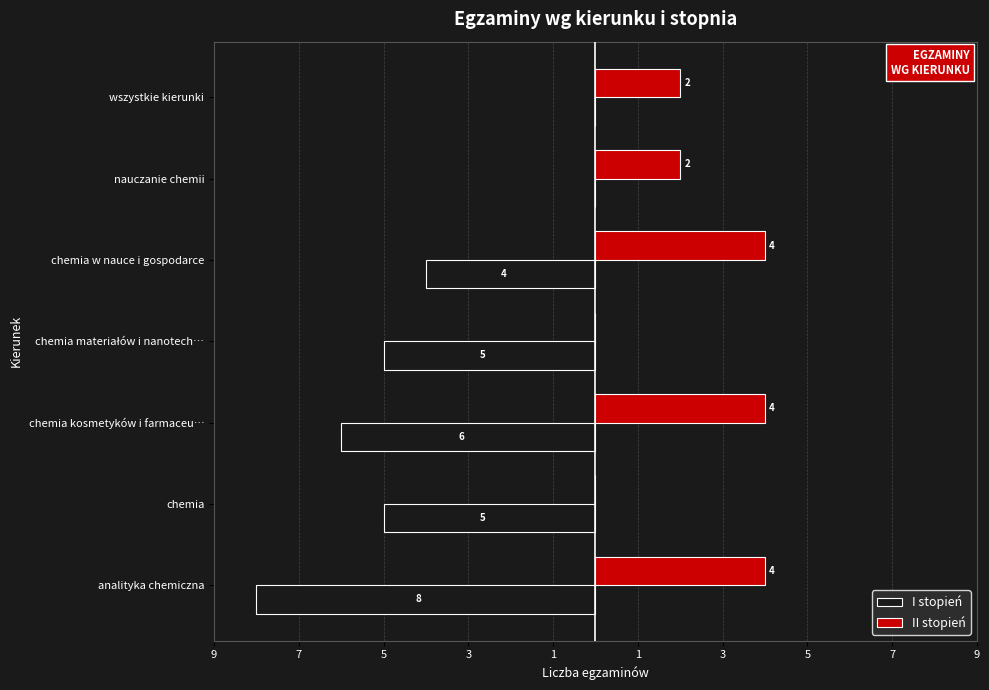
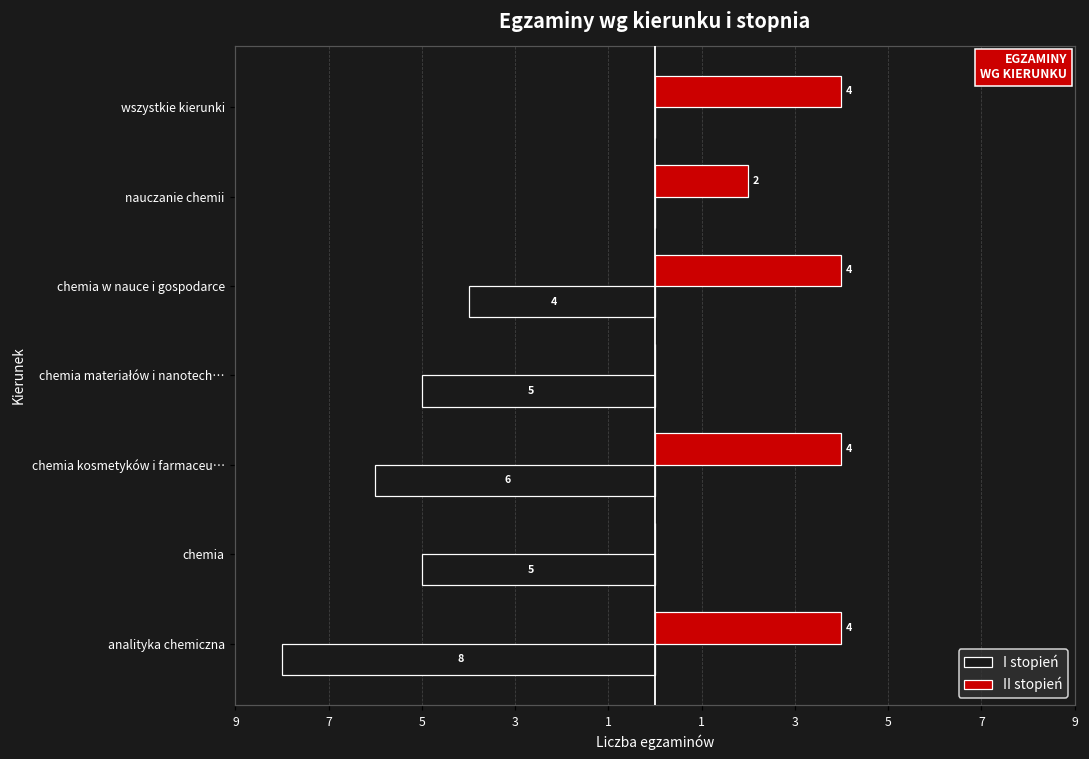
II stopień, wszystkie kierunki: 2 -> 4
